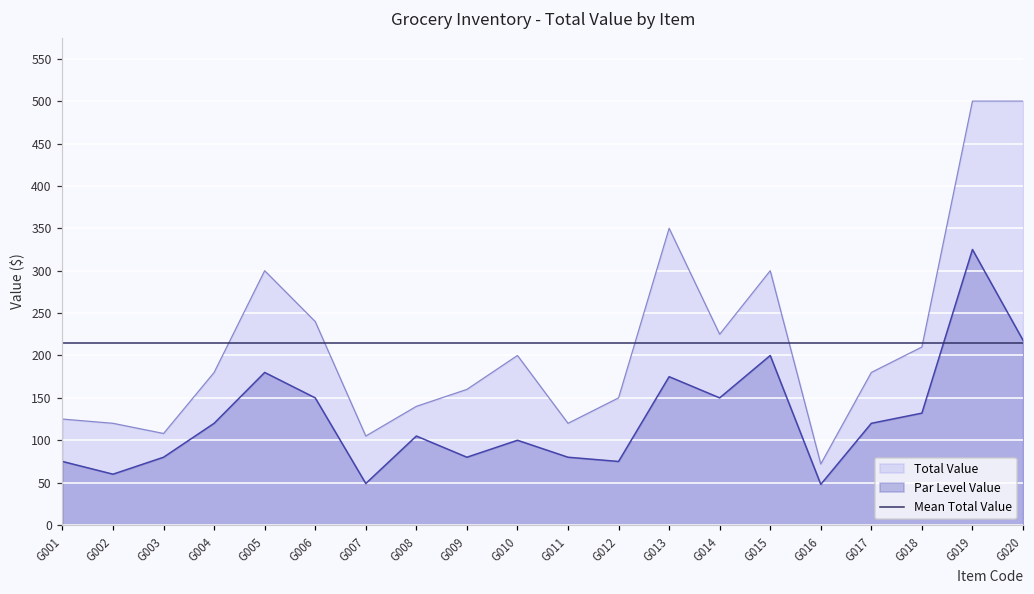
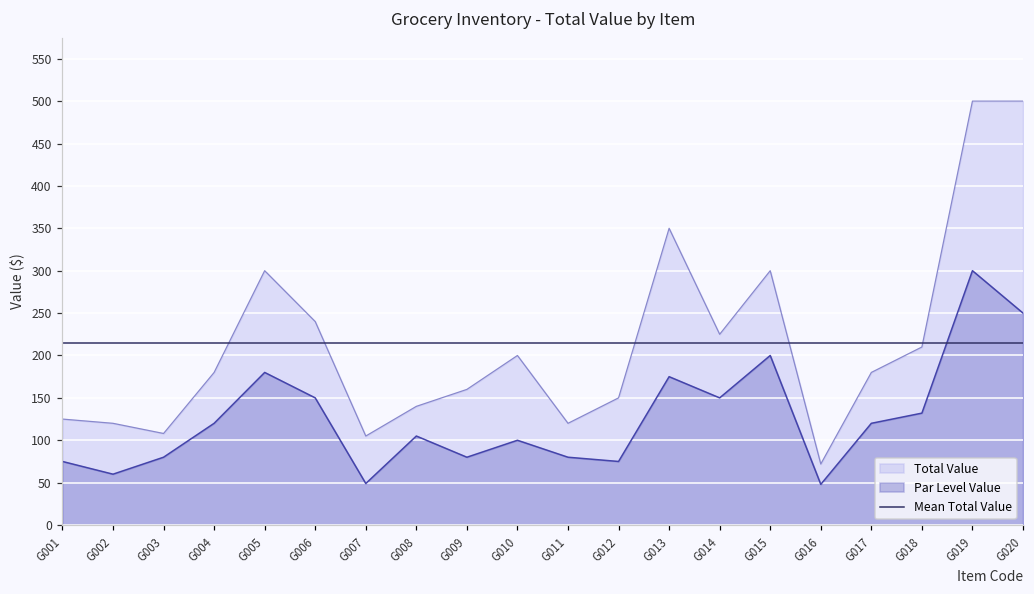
Par Level Value, G019: 330 -> 300
Par Level Value, G020: 220 -> 250
